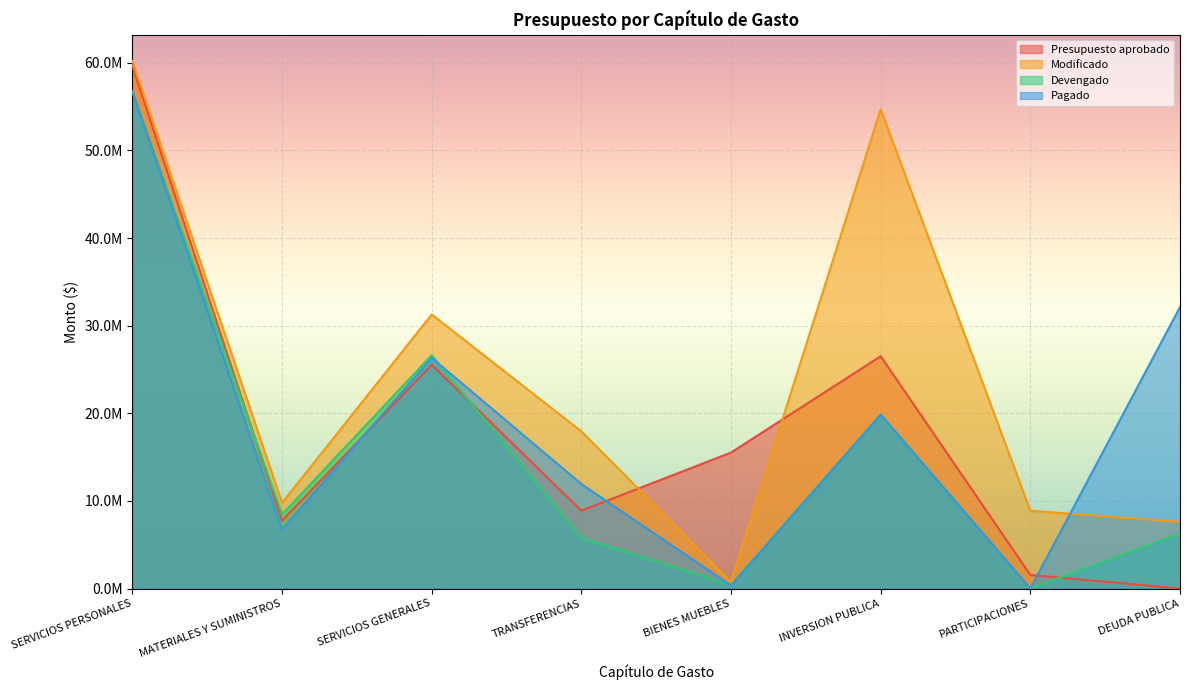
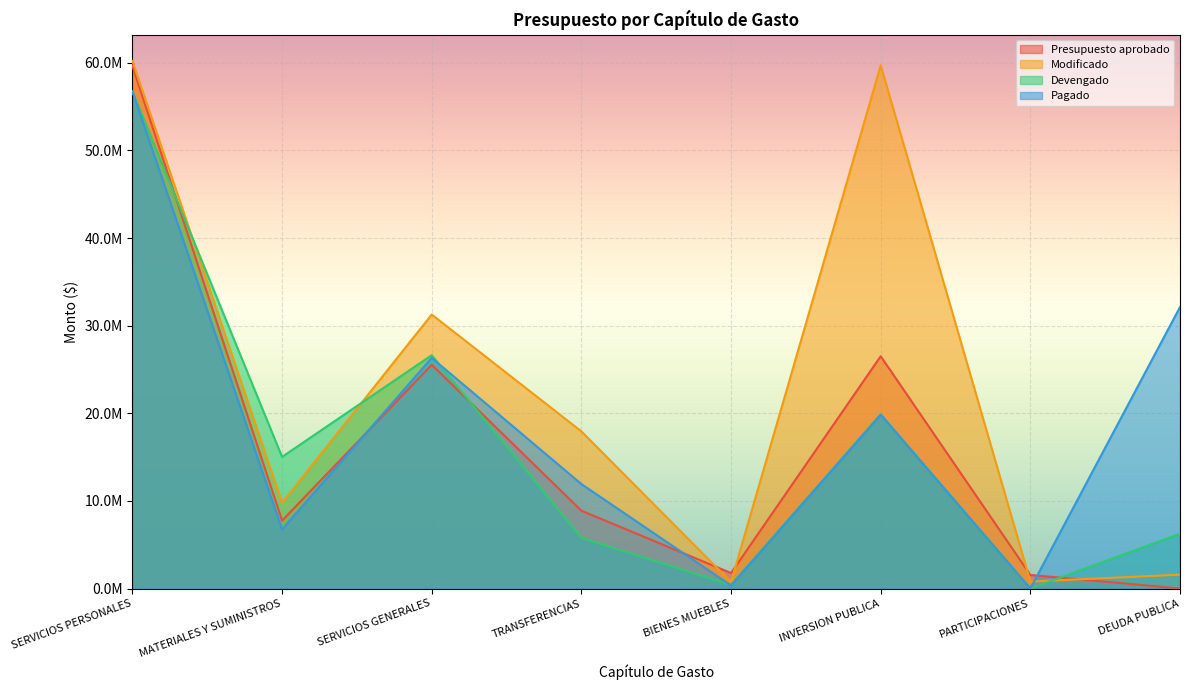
Devengado, MATERIALES Y SUMINISTROS: 8000000 -> 15000000
Presupuesto aprobado, BIENES MUEBLES: 16000000 -> 2000000
Modificado, INVERSION PUBLICA: 55000000 -> 60000000
Modificado, PARTICIPACIONES: 9000000 -> 1000000
Modificado, DEUDA PUBLICA: 8000000 -> 2000000
